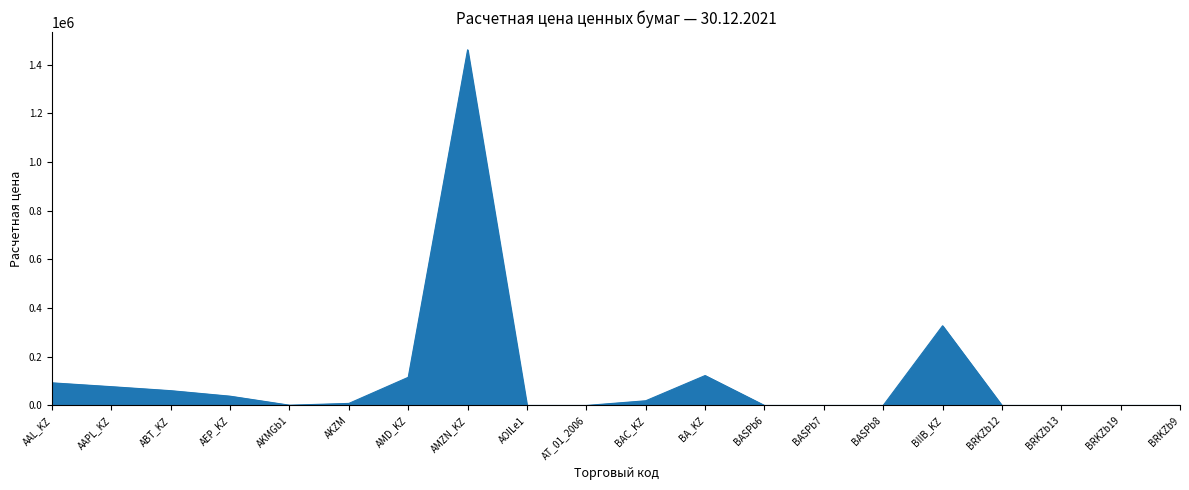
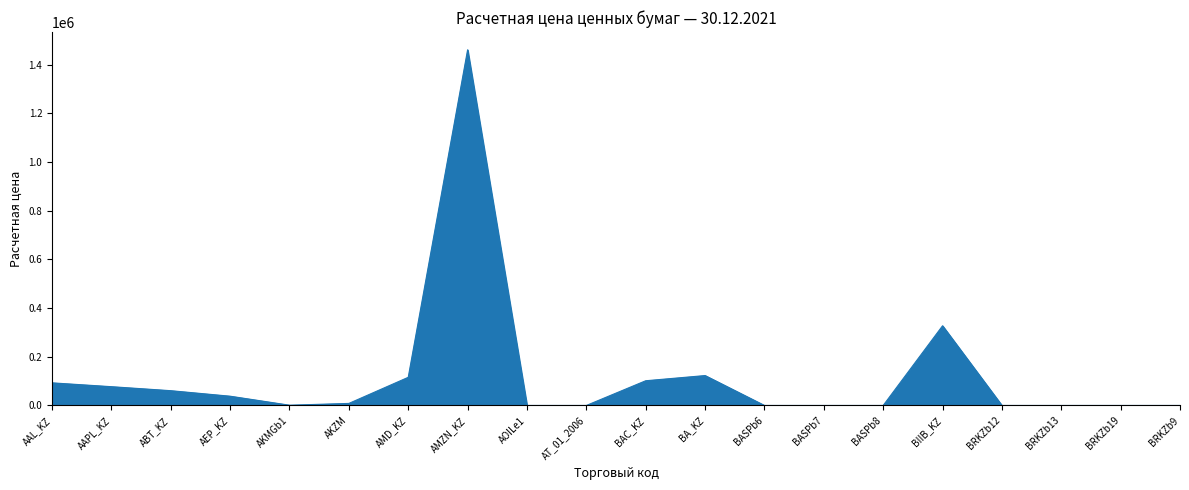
BAC_KZ: 20000 -> 100000
